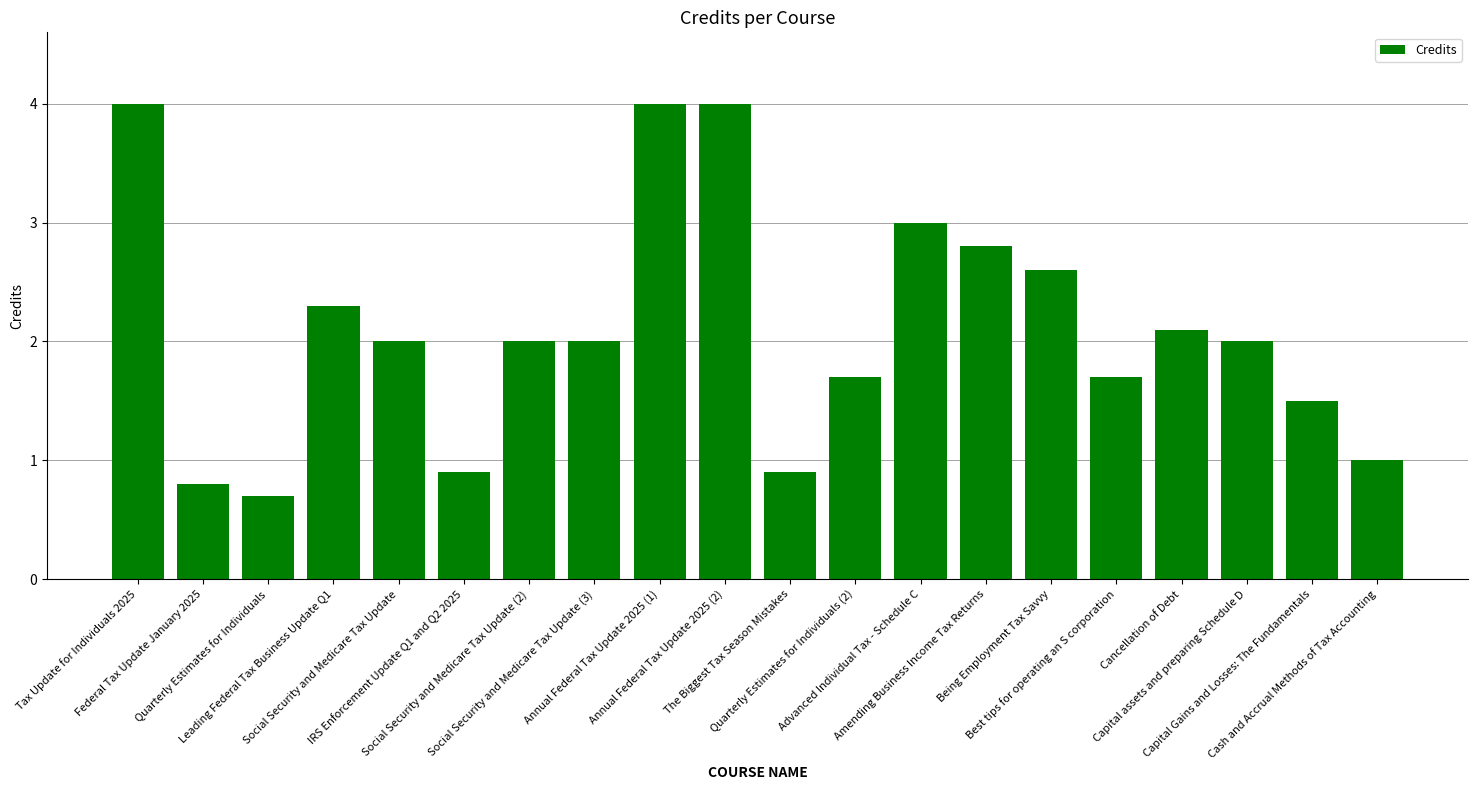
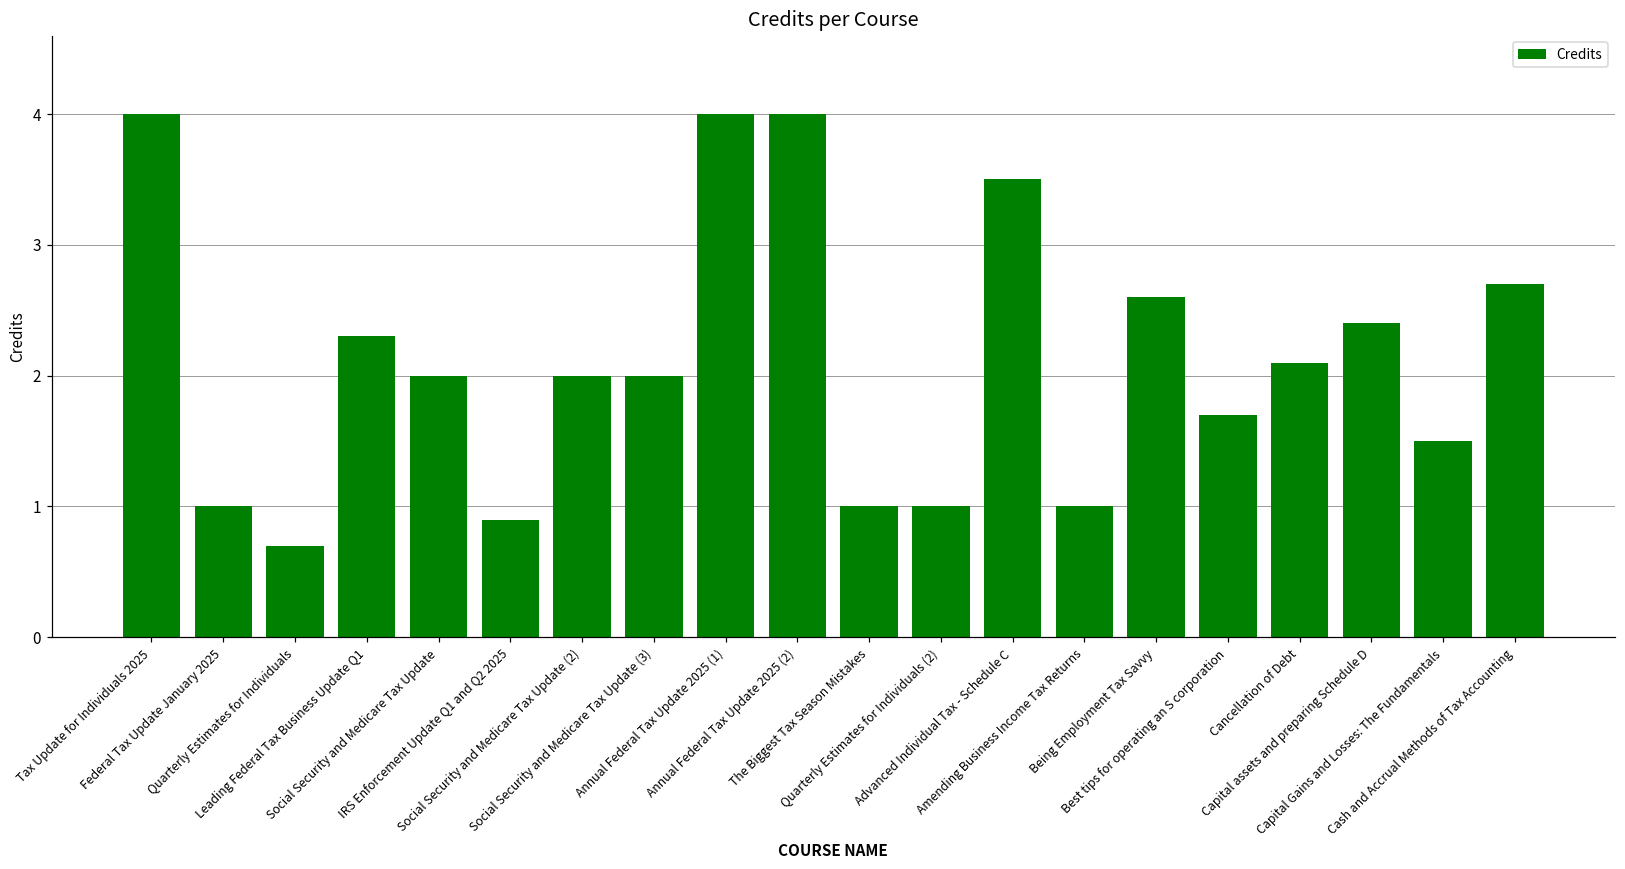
Federal Tax Update January 2025: 0.8 -> 1.0
The Biggest Tax Season Mistakes: 0.9 -> 1.0
Quarterly Estimates for Individuals (2): 1.7 -> 1.0
Advanced Individual Tax - Schedule C: 3.0 -> 3.5
Amending Business Income Tax Returns: 2.8 -> 1.0
Capital assets and preparing Schedule D: 2.0 -> 2.4
Cash and Accrual Methods of Tax Accounting: 1.0 -> 2.7
